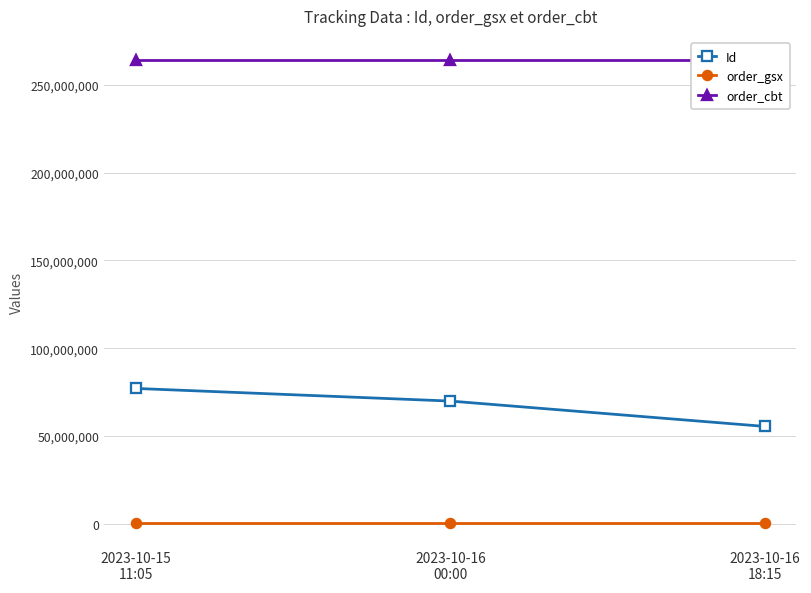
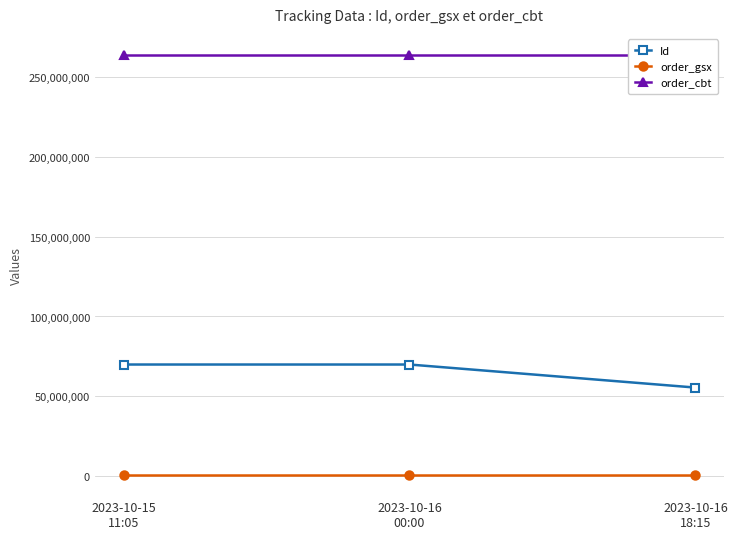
Id, 2023-10-15 11:05: 77,000,000 -> 70,000,000
